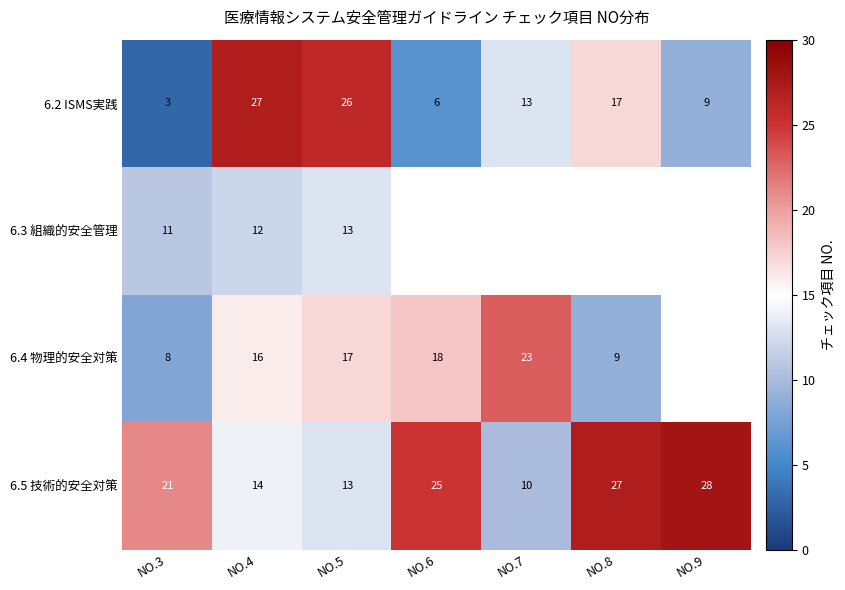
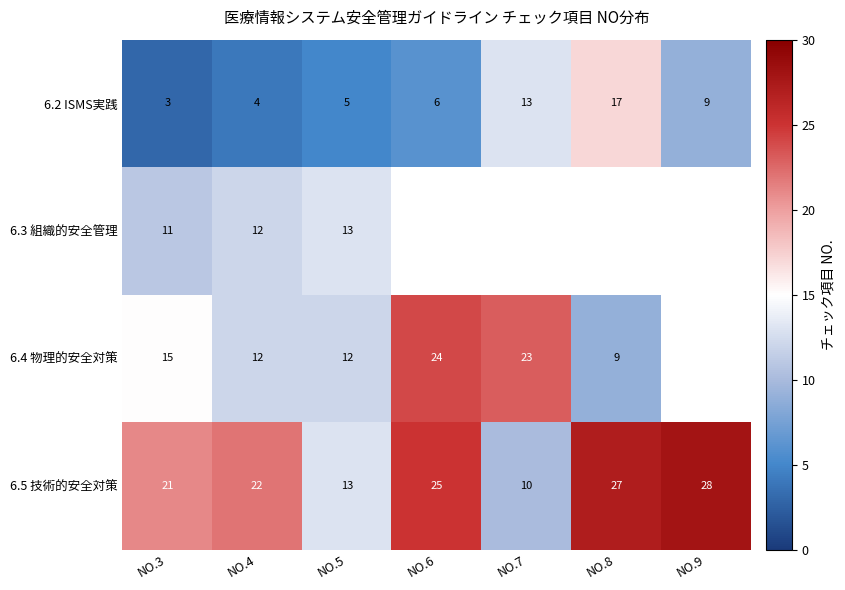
6.2 ISMS実践, NO.4: 27 -> 4
6.2 ISMS実践, NO.5: 26 -> 5
6.4 物理的安全対策, NO.3: 8 -> 15
6.4 物理的安全対策, NO.4: 16 -> 12
6.4 物理的安全対策, NO.5: 17 -> 12
6.4 物理的安全対策, NO.6: 18 -> 24
6.5 技術的安全対策, NO.4: 14 -> 22
